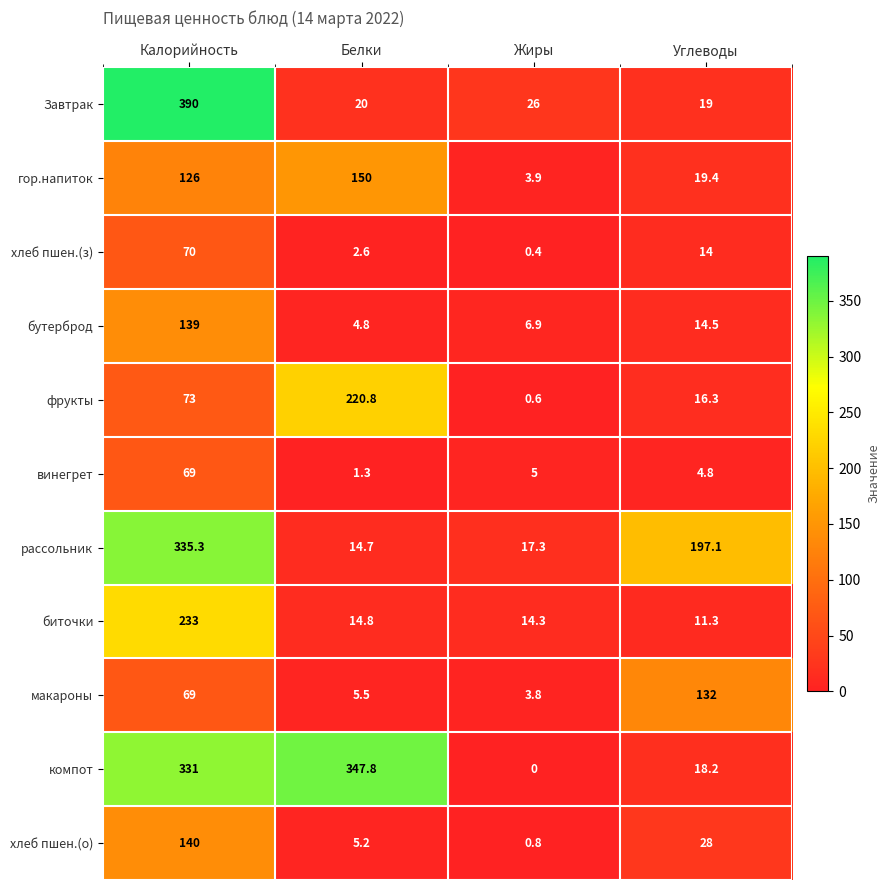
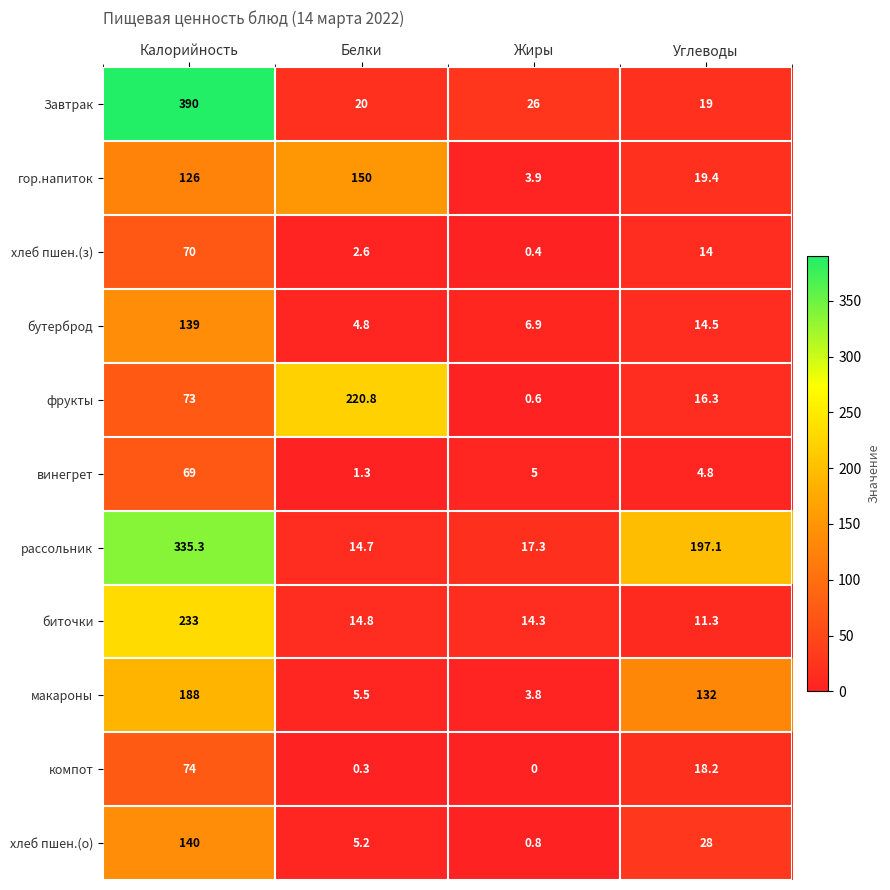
макароны, Калорийность: 69 -> 188
компот, Калорийность: 331 -> 74
компот, Белки: 347.8 -> 0.3
